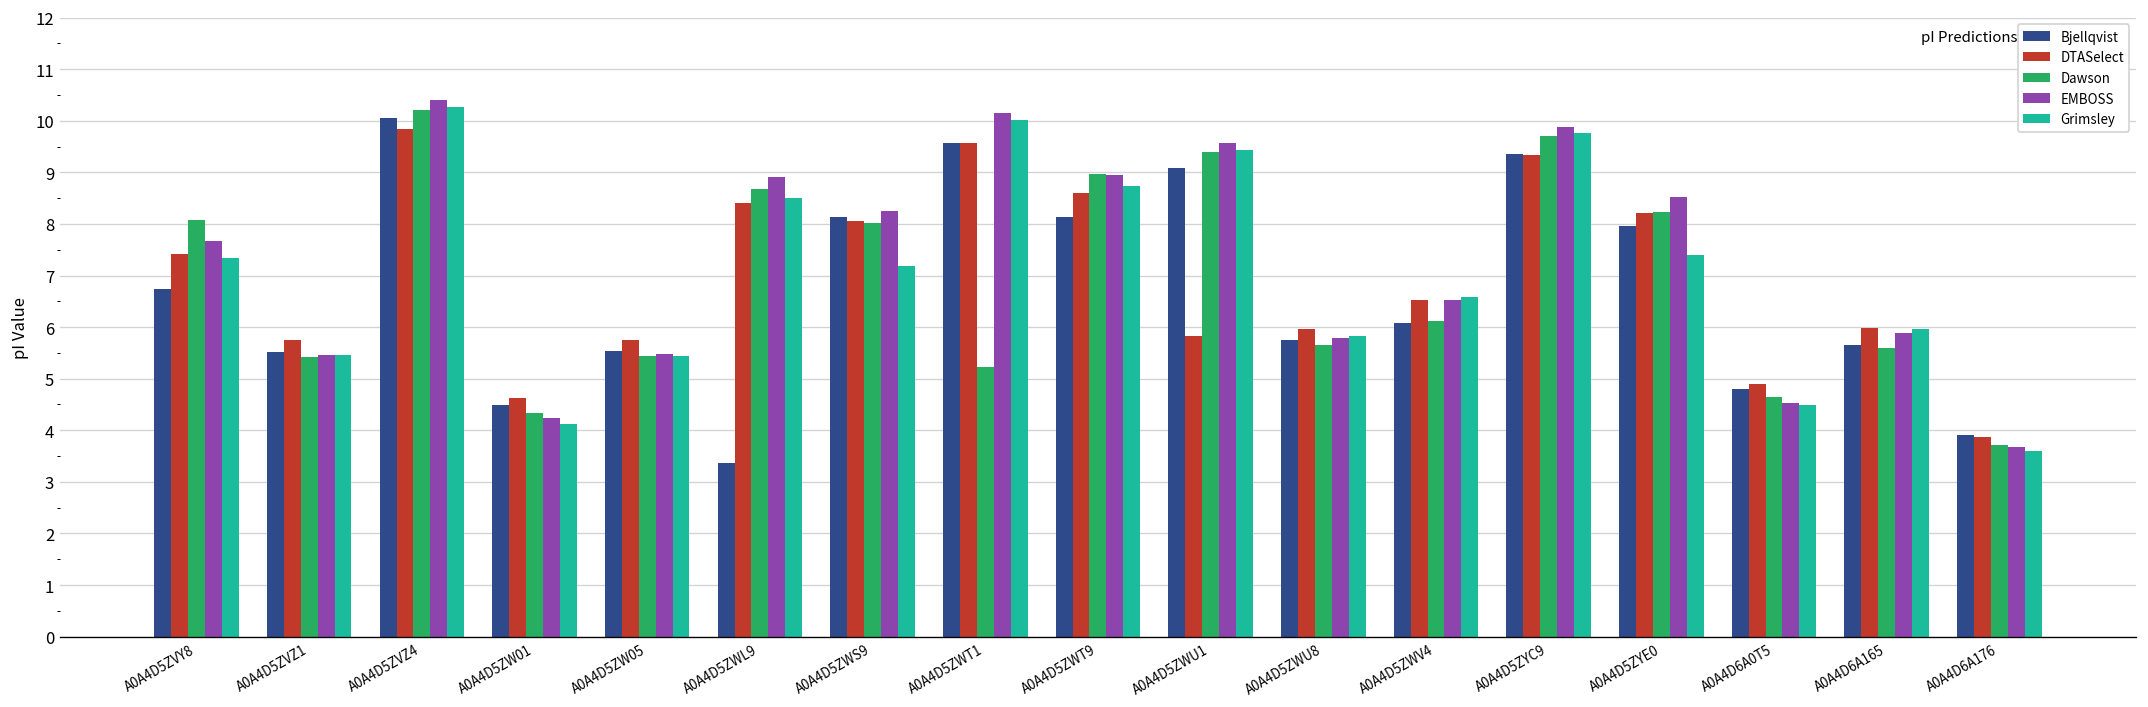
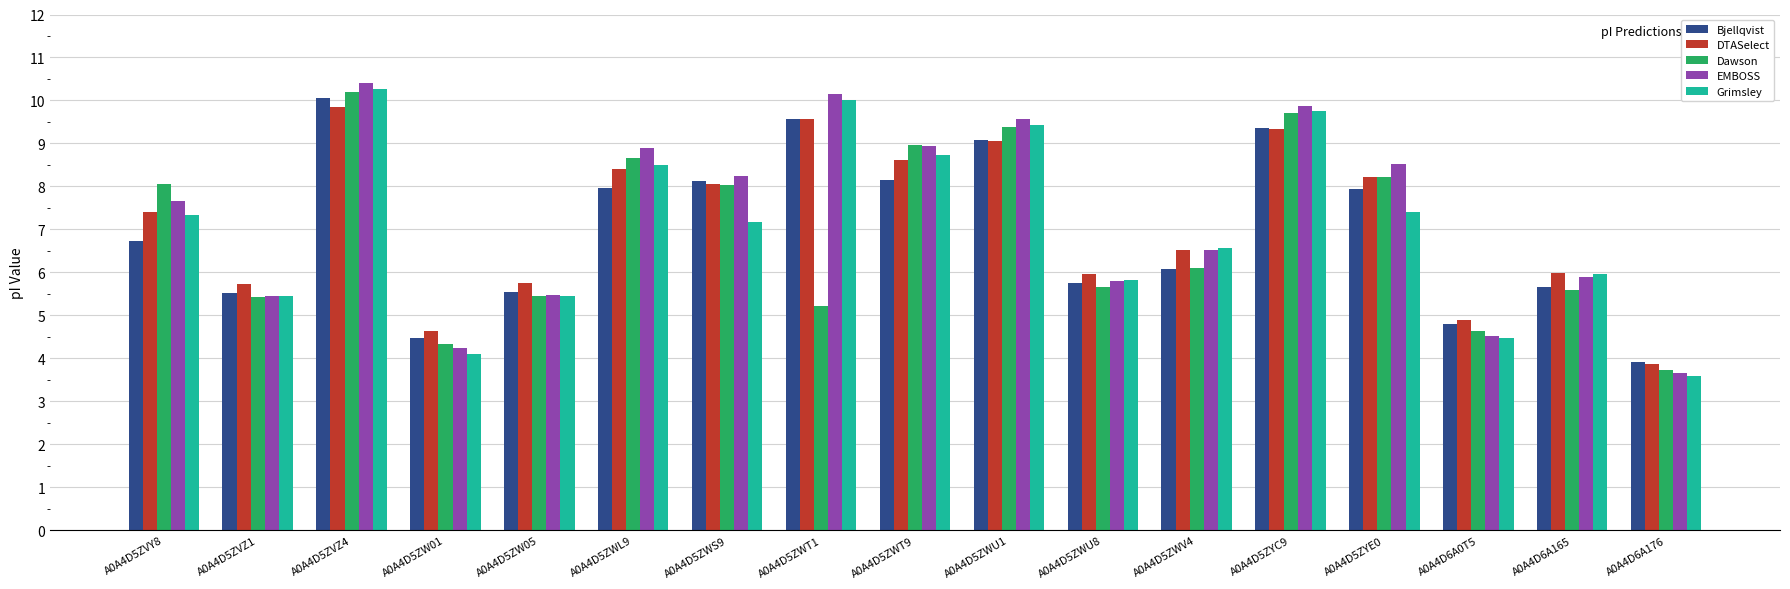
Bjellqvist, A0A4D5ZWL9: 3.4 -> 8.0
DTASelect, A0A4D5ZWU1: 5.8 -> 9.0
